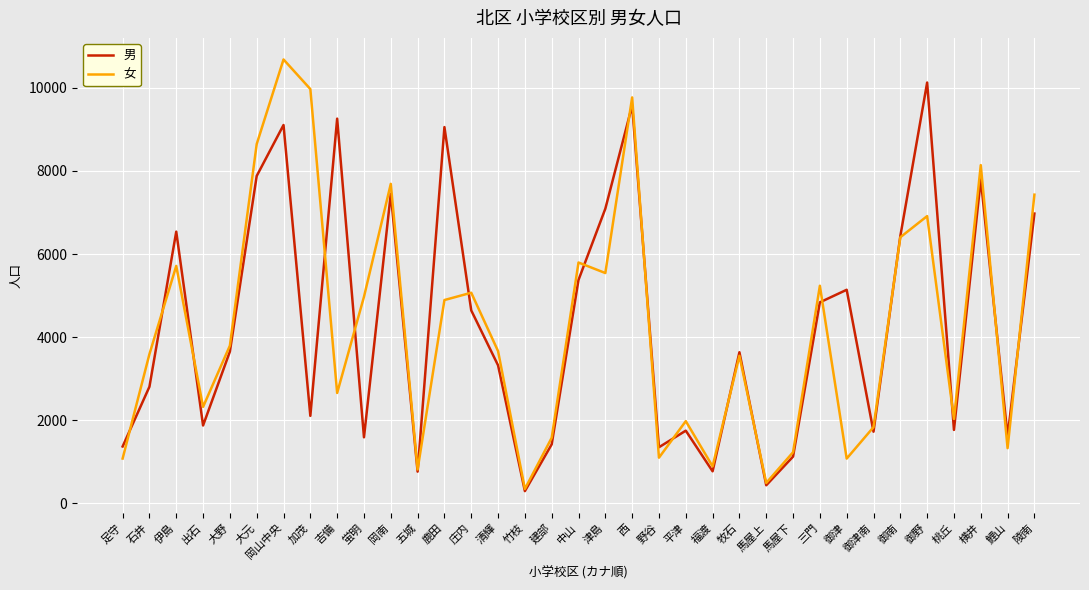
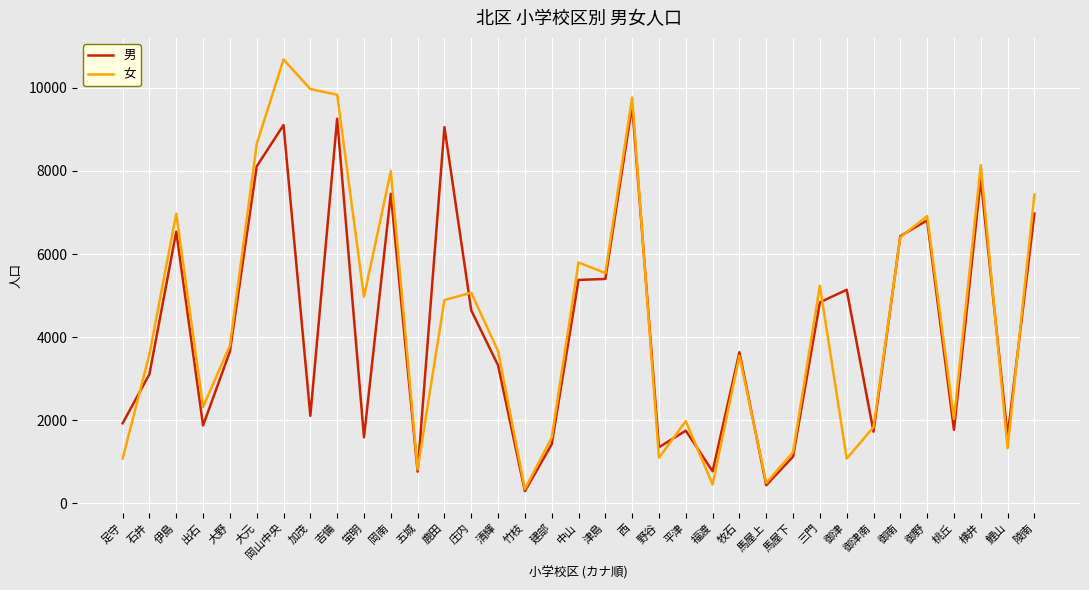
男, 足守: 1400 -> 1900
男, 石井: 2800 -> 3100
女, 伊島: 5700 -> 7000
男, 大元: 7900 -> 8100
女, 吉備: 2700 -> 9800
女, 岡南: 7700 -> 8000
男, 津島: 7100 -> 5400
女, 福渡: 900 -> 500
男, 御野: 10100 -> 6800
